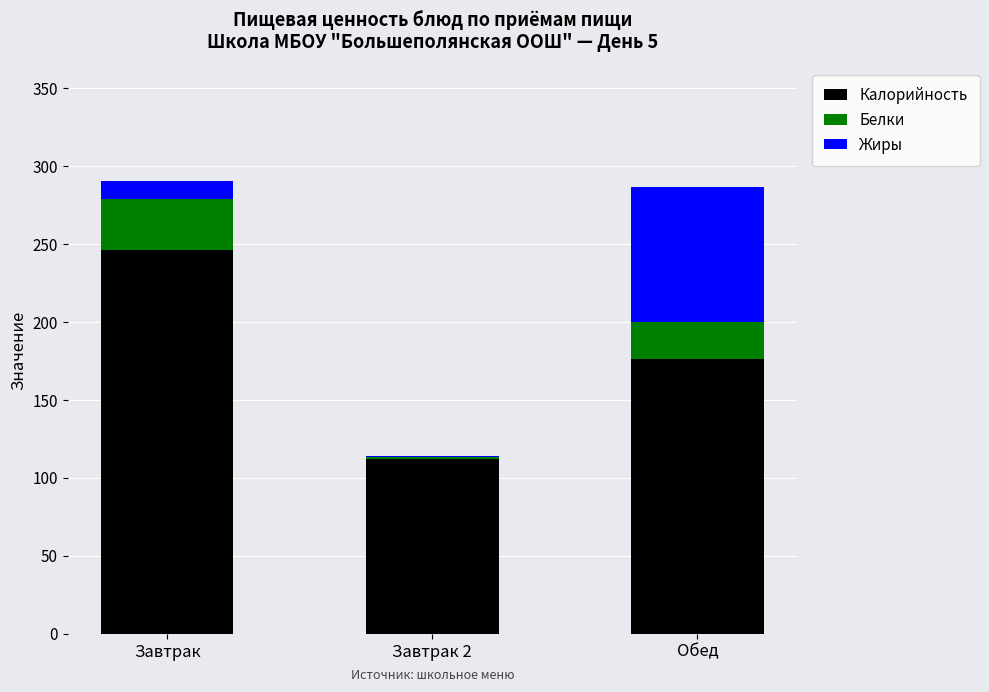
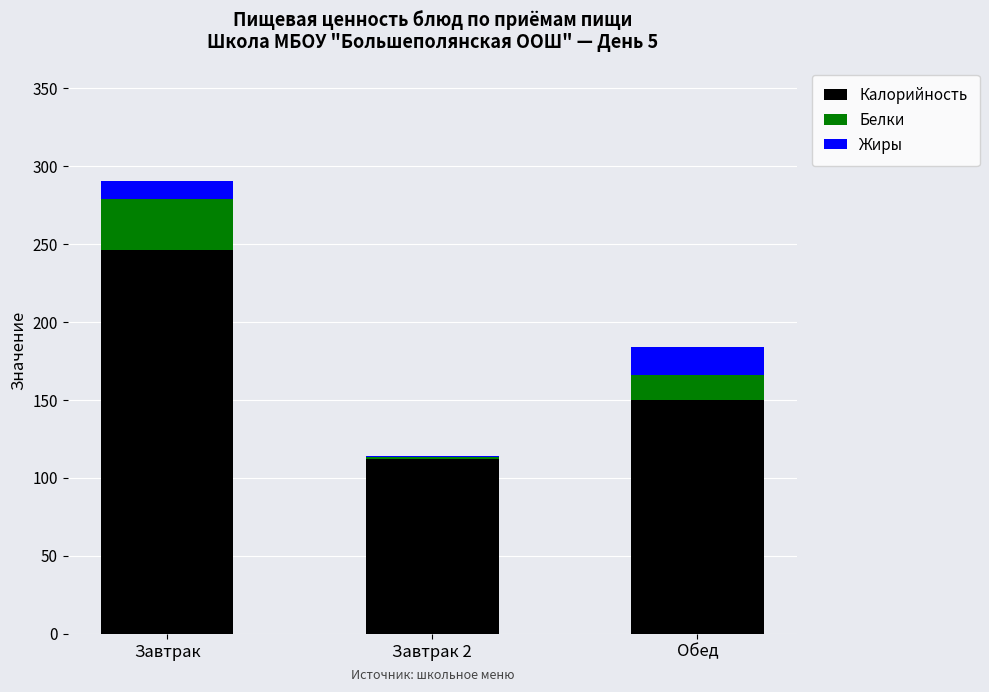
Калорийность, Обед: 176 -> 150
Белки, Обед: 24 -> 16
Жиры, Обед: 87 -> 18
